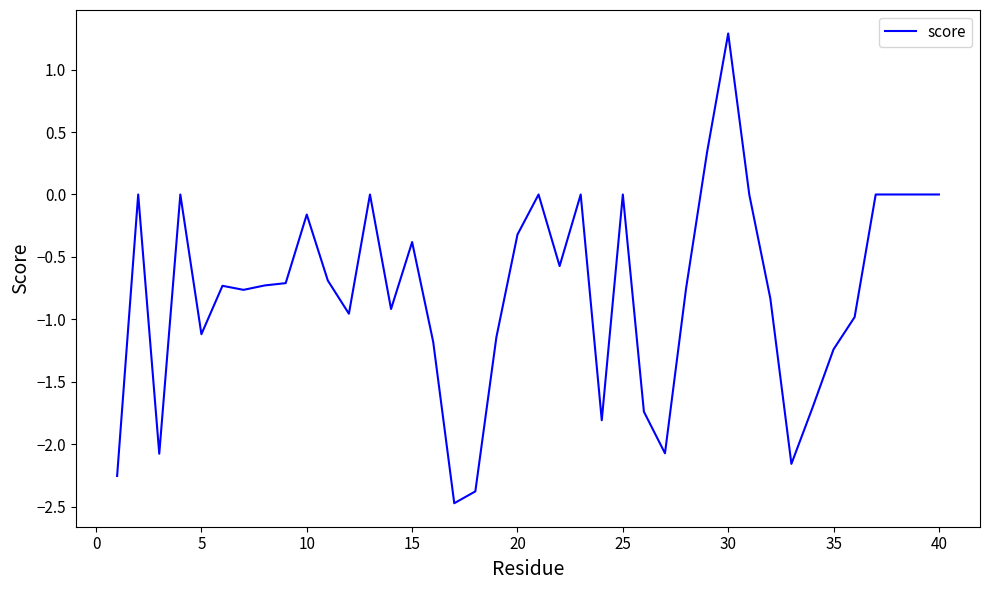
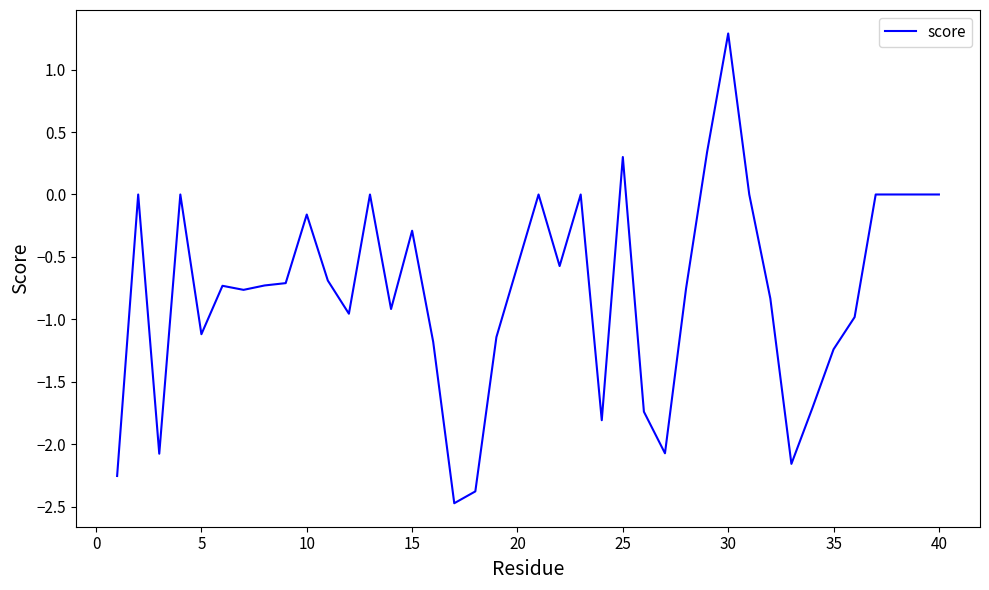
15: -0.38 -> -0.29
20: -0.32 -> -0.57
25: 0.0 -> 0.3
